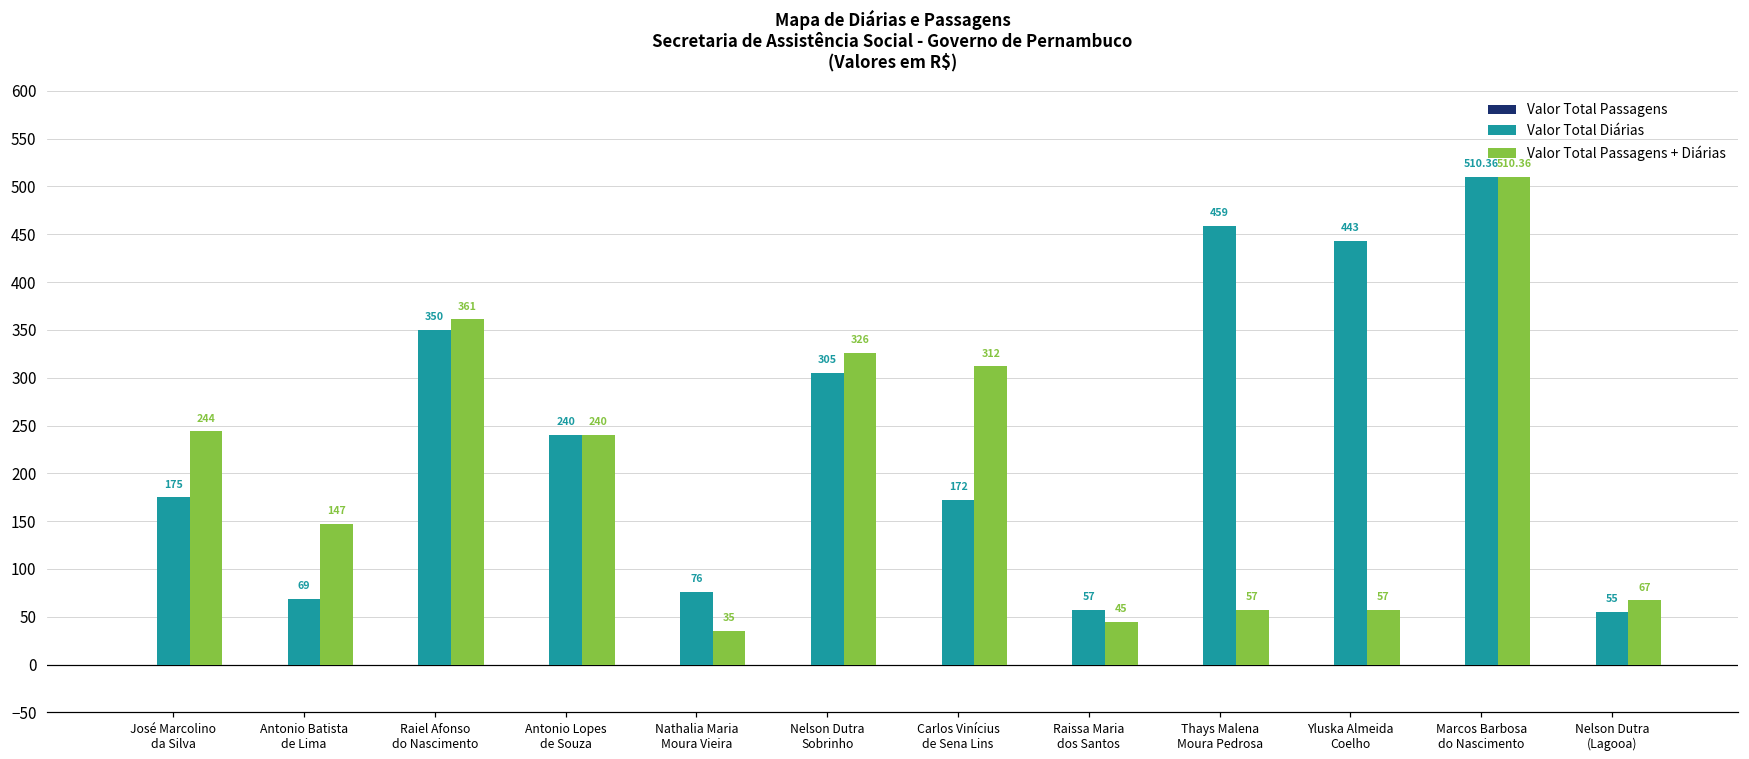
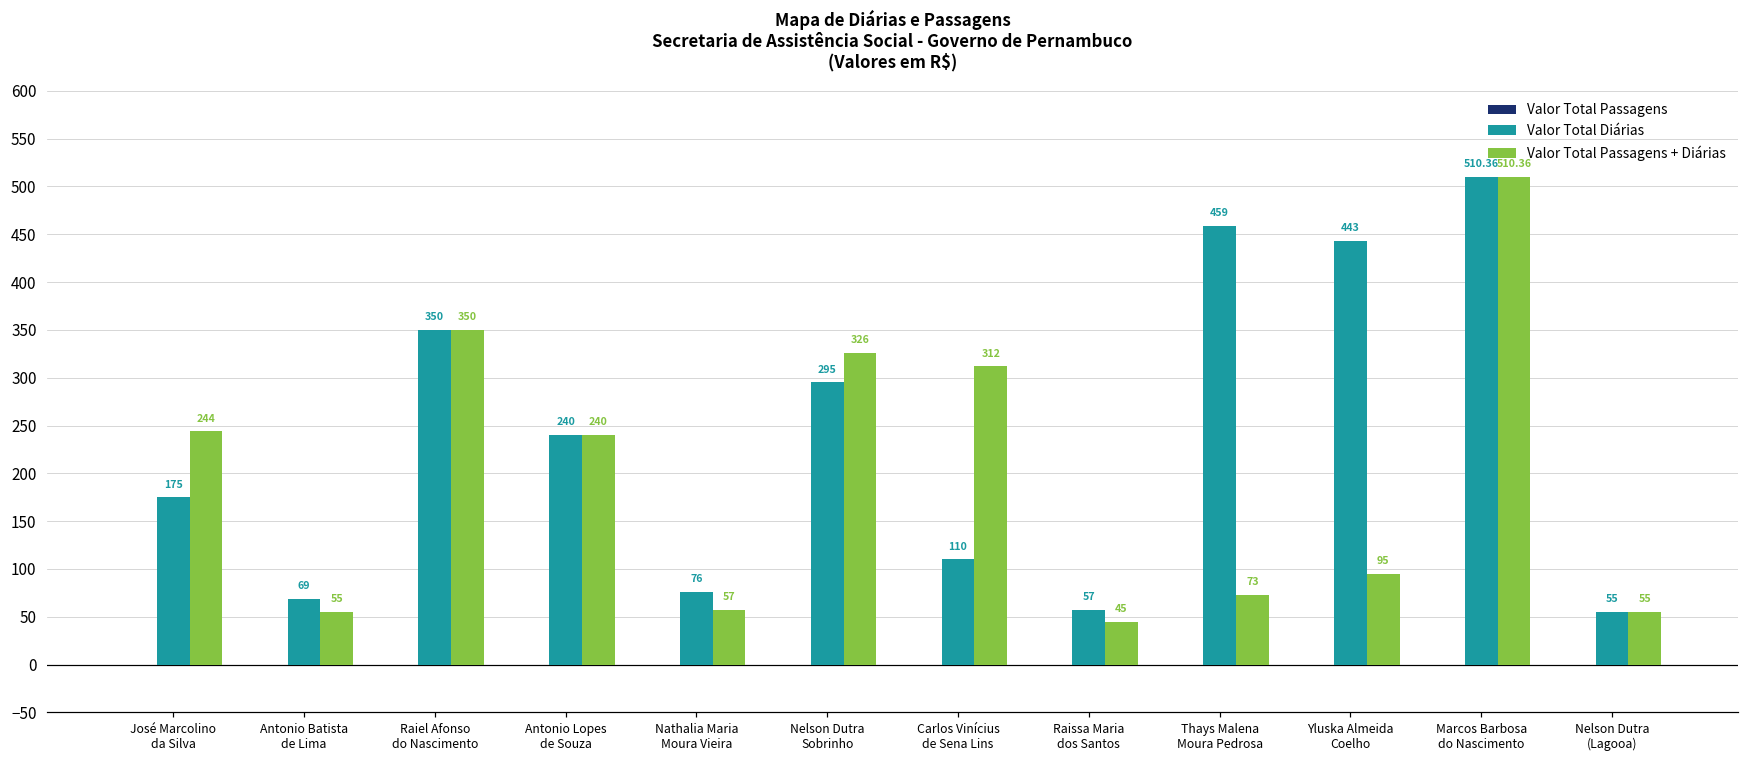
Valor Total Passagens + Diárias, Antonio Batista de Lima: 147 -> 55
Valor Total Passagens + Diárias, Raiel Afonso do Nascimento: 361 -> 350
Valor Total Passagens + Diárias, Nathalia Maria Moura Vieira: 35 -> 57
Valor Total Diárias, Nelson Dutra Sobrinho: 305 -> 295
Valor Total Diárias, Carlos Vinícius de Sena Lins: 172 -> 110
Valor Total Passagens + Diárias, Thays Malena Moura Pedrosa: 57 -> 73
Valor Total Passagens + Diárias, Yluska Almeida Coelho: 57 -> 95
Valor Total Passagens + Diárias, Nelson Dutra (Lagooa): 67 -> 55
